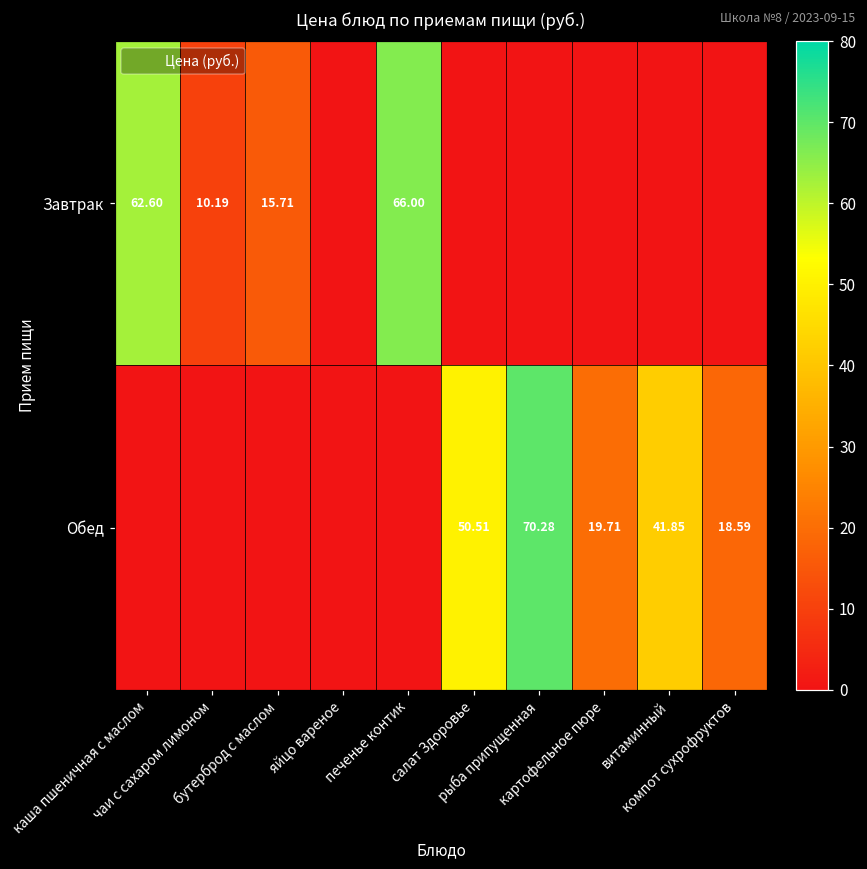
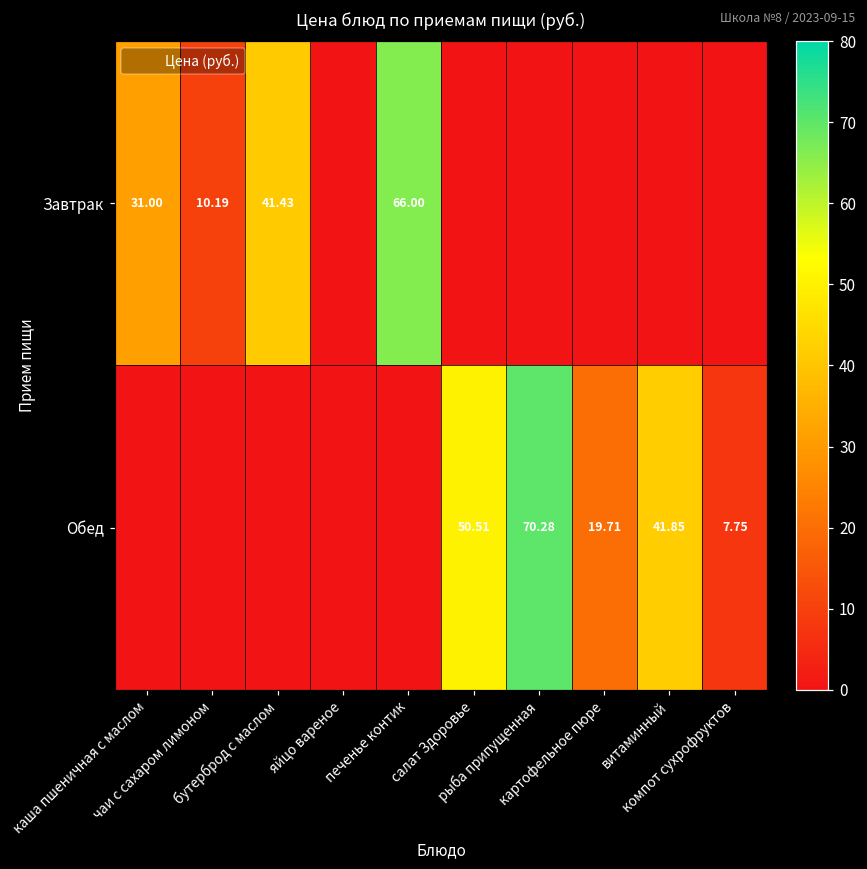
Завтрак, каша пшеничная с маслом: 62.60 -> 31.00
Завтрак, бутерброд с маслом: 15.71 -> 41.43
Обед, компот сухрофруктов: 18.59 -> 7.75
